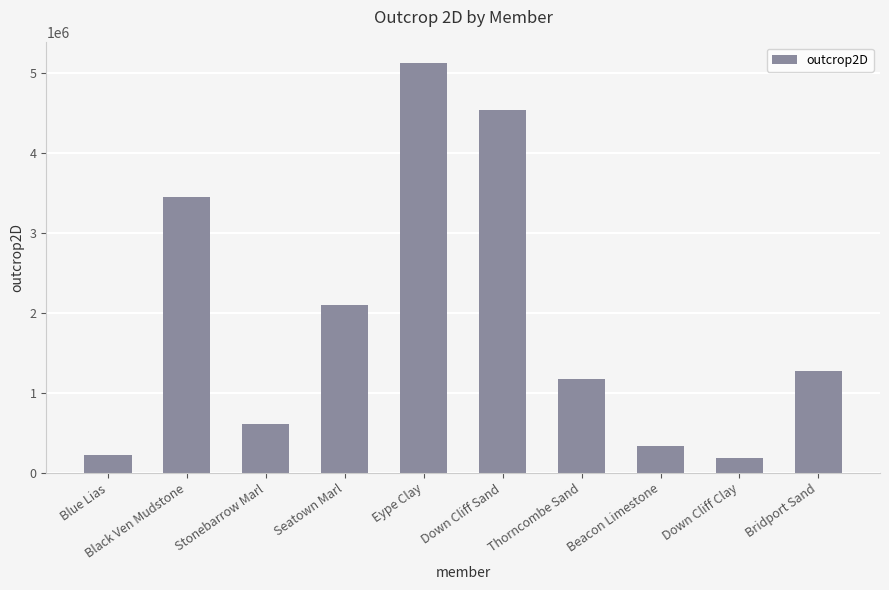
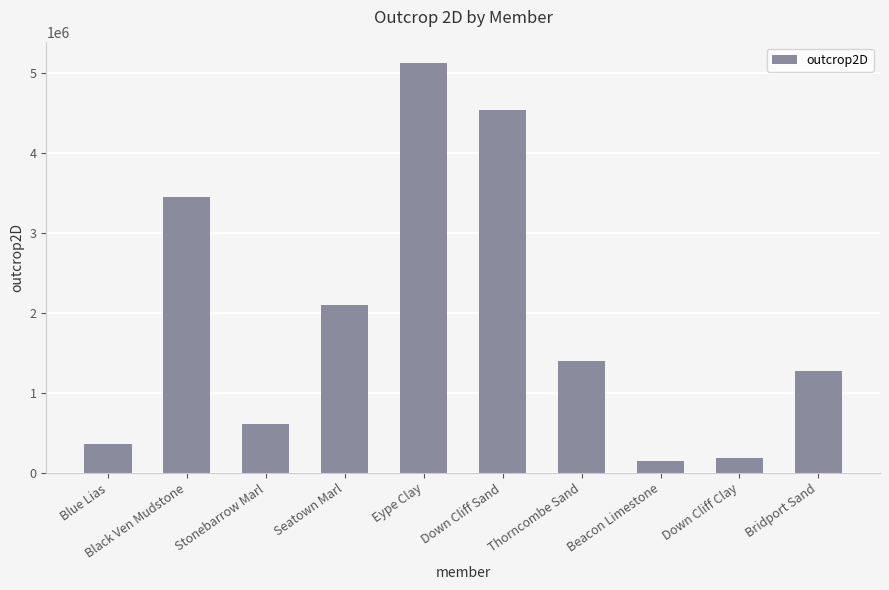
Blue Lias: 200000 -> 400000
Thorncombe Sand: 1200000 -> 1400000
Beacon Limestone: 300000 -> 100000
